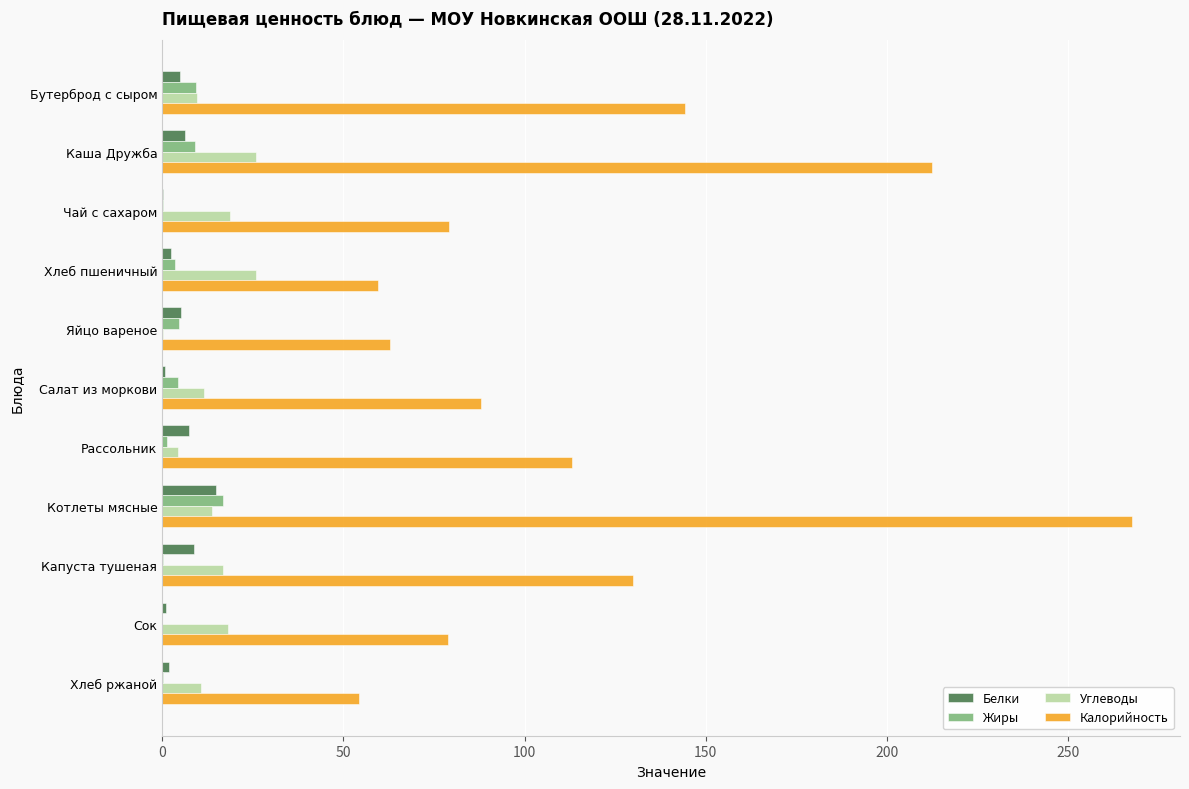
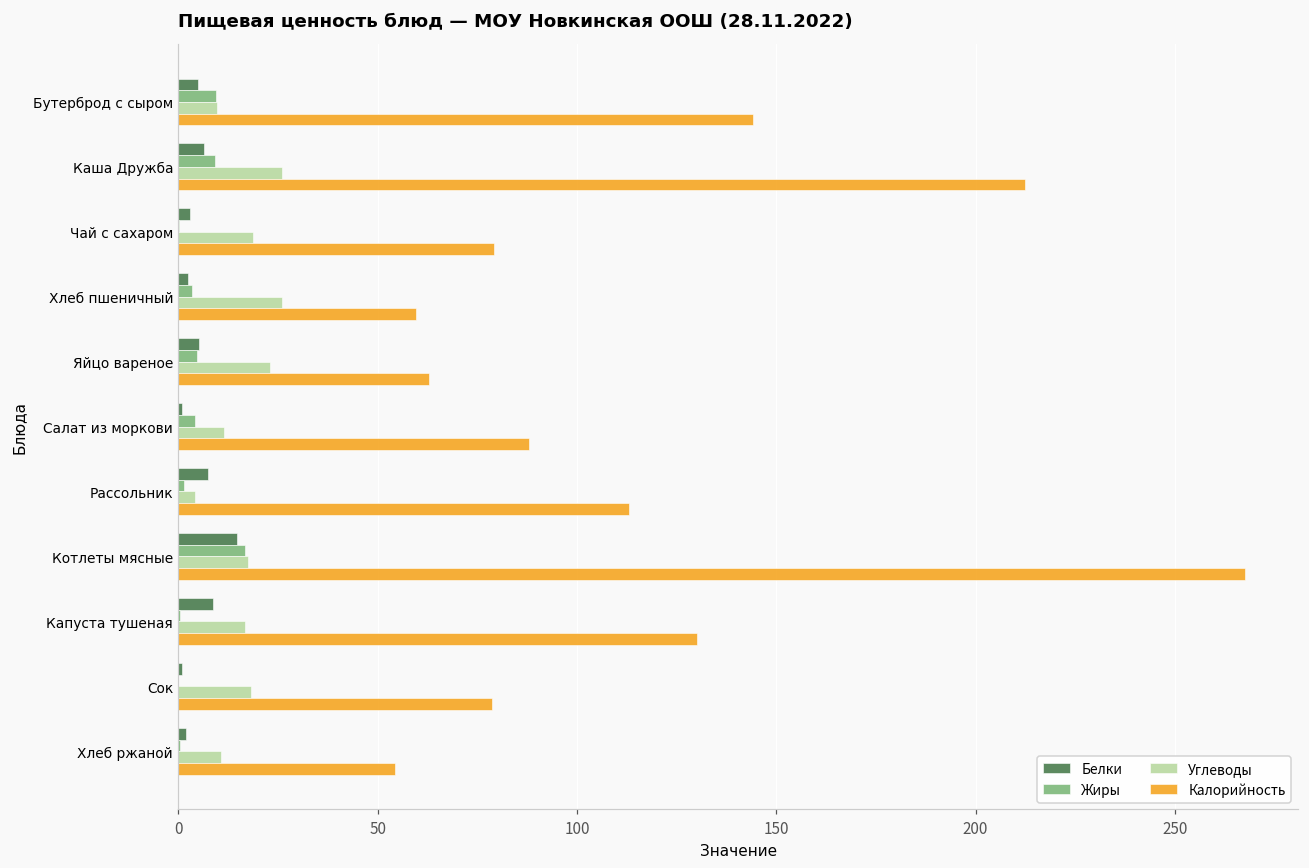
Белки, Чай с сахаром: 0 -> 3
Углеводы, Яйцо вареное: 0 -> 23
Углеводы, Котлеты мясные: 14 -> 17
